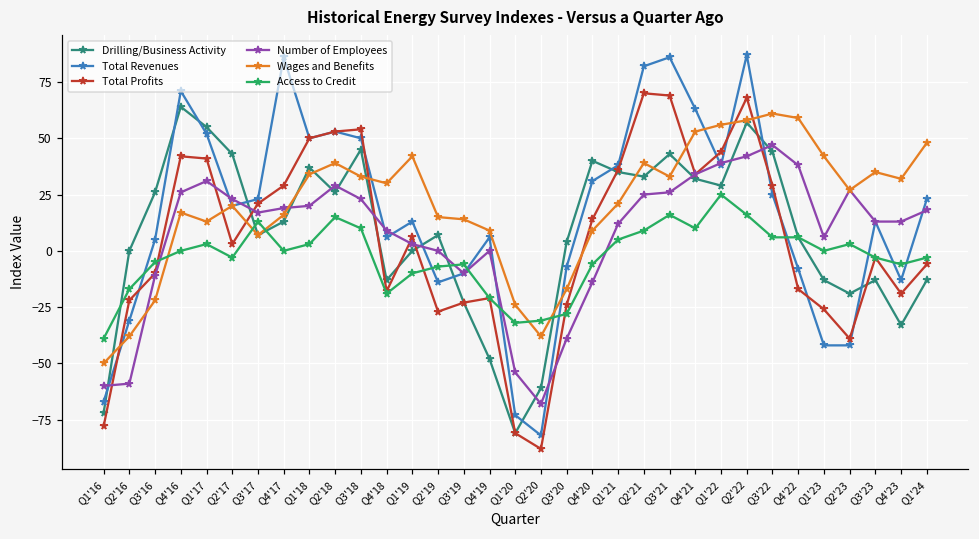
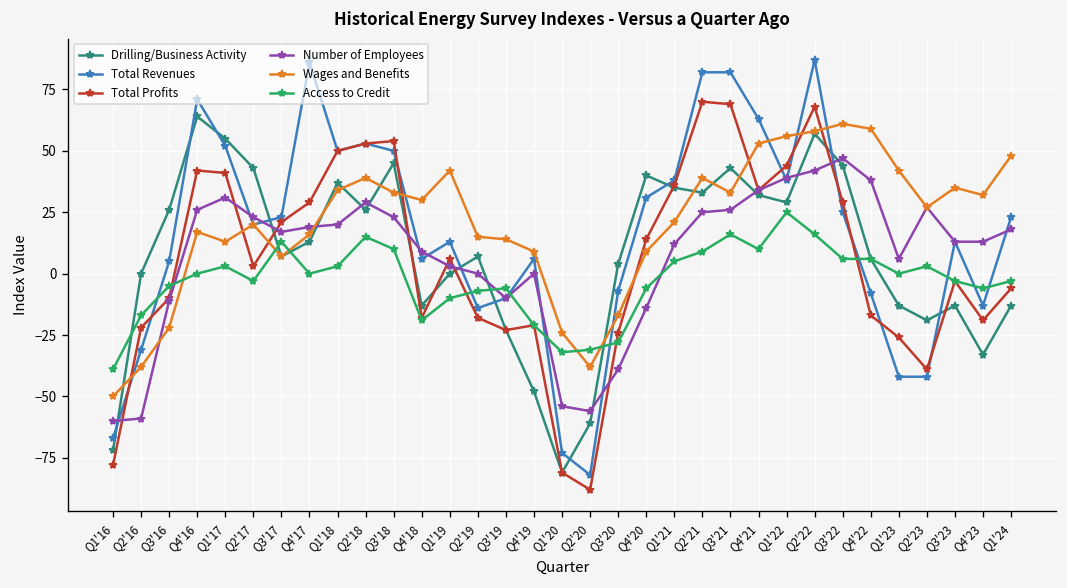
Total Profits, Q2'19: -27 -> -18
Number of Employees, Q2'20: -68 -> -56
Total Revenues, Q3'21: 86 -> 82
